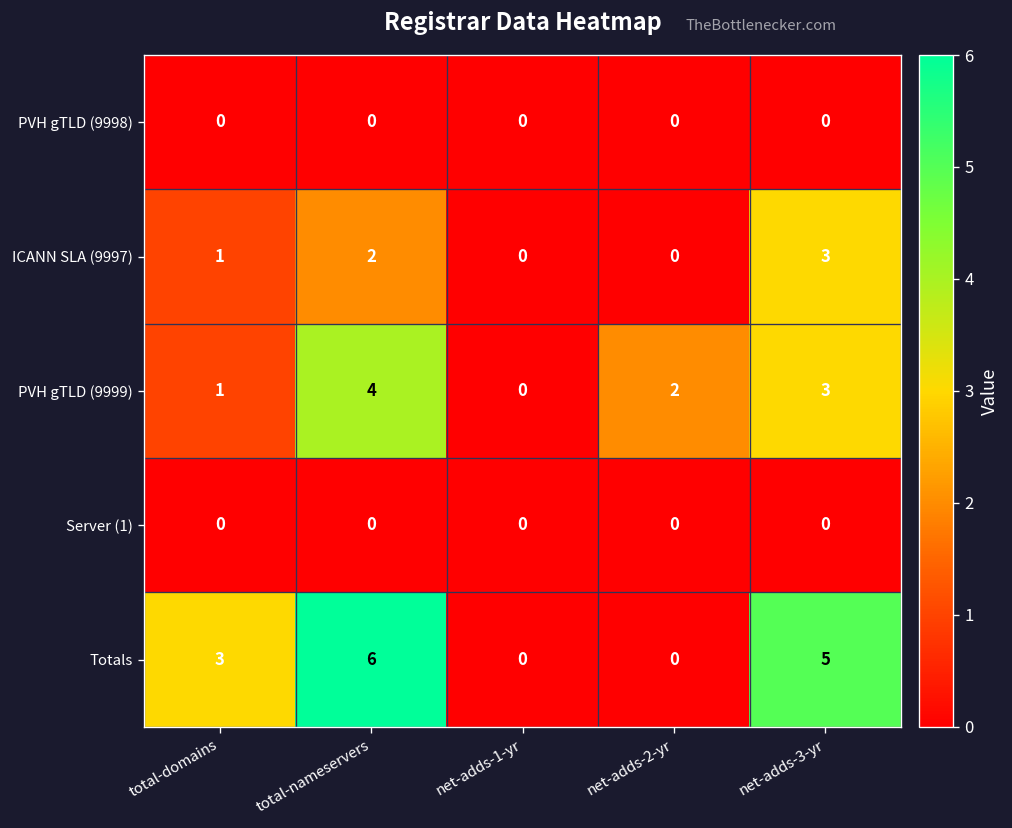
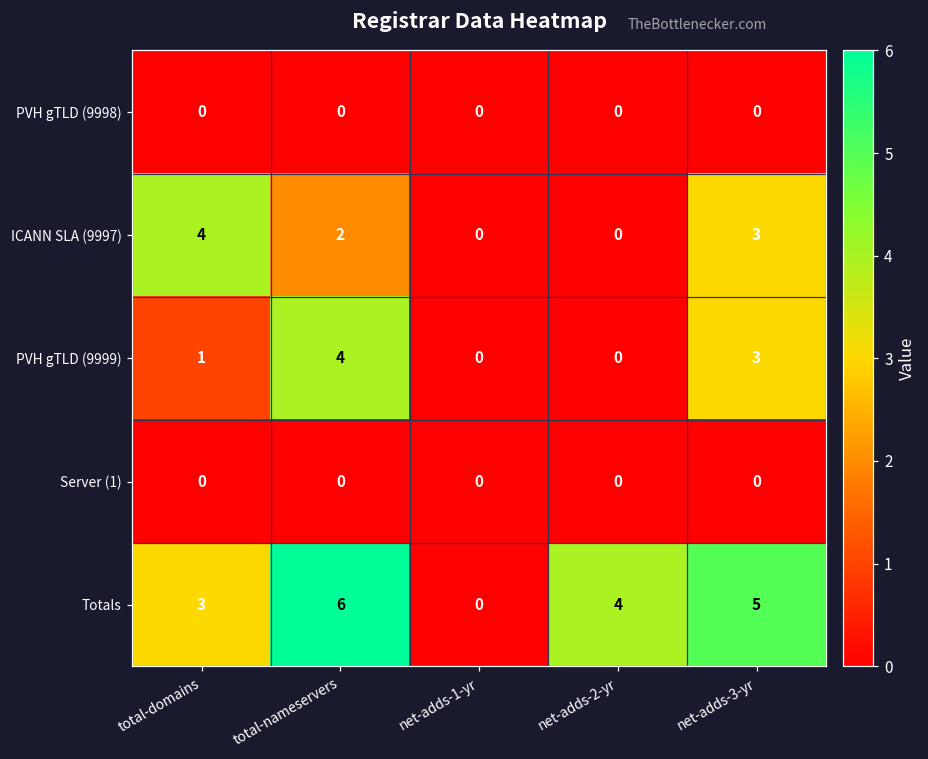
ICANN SLA (9997), total-domains: 1 -> 4
PVH gTLD (9999), net-adds-2-yr: 2 -> 0
Totals, net-adds-2-yr: 0 -> 4
